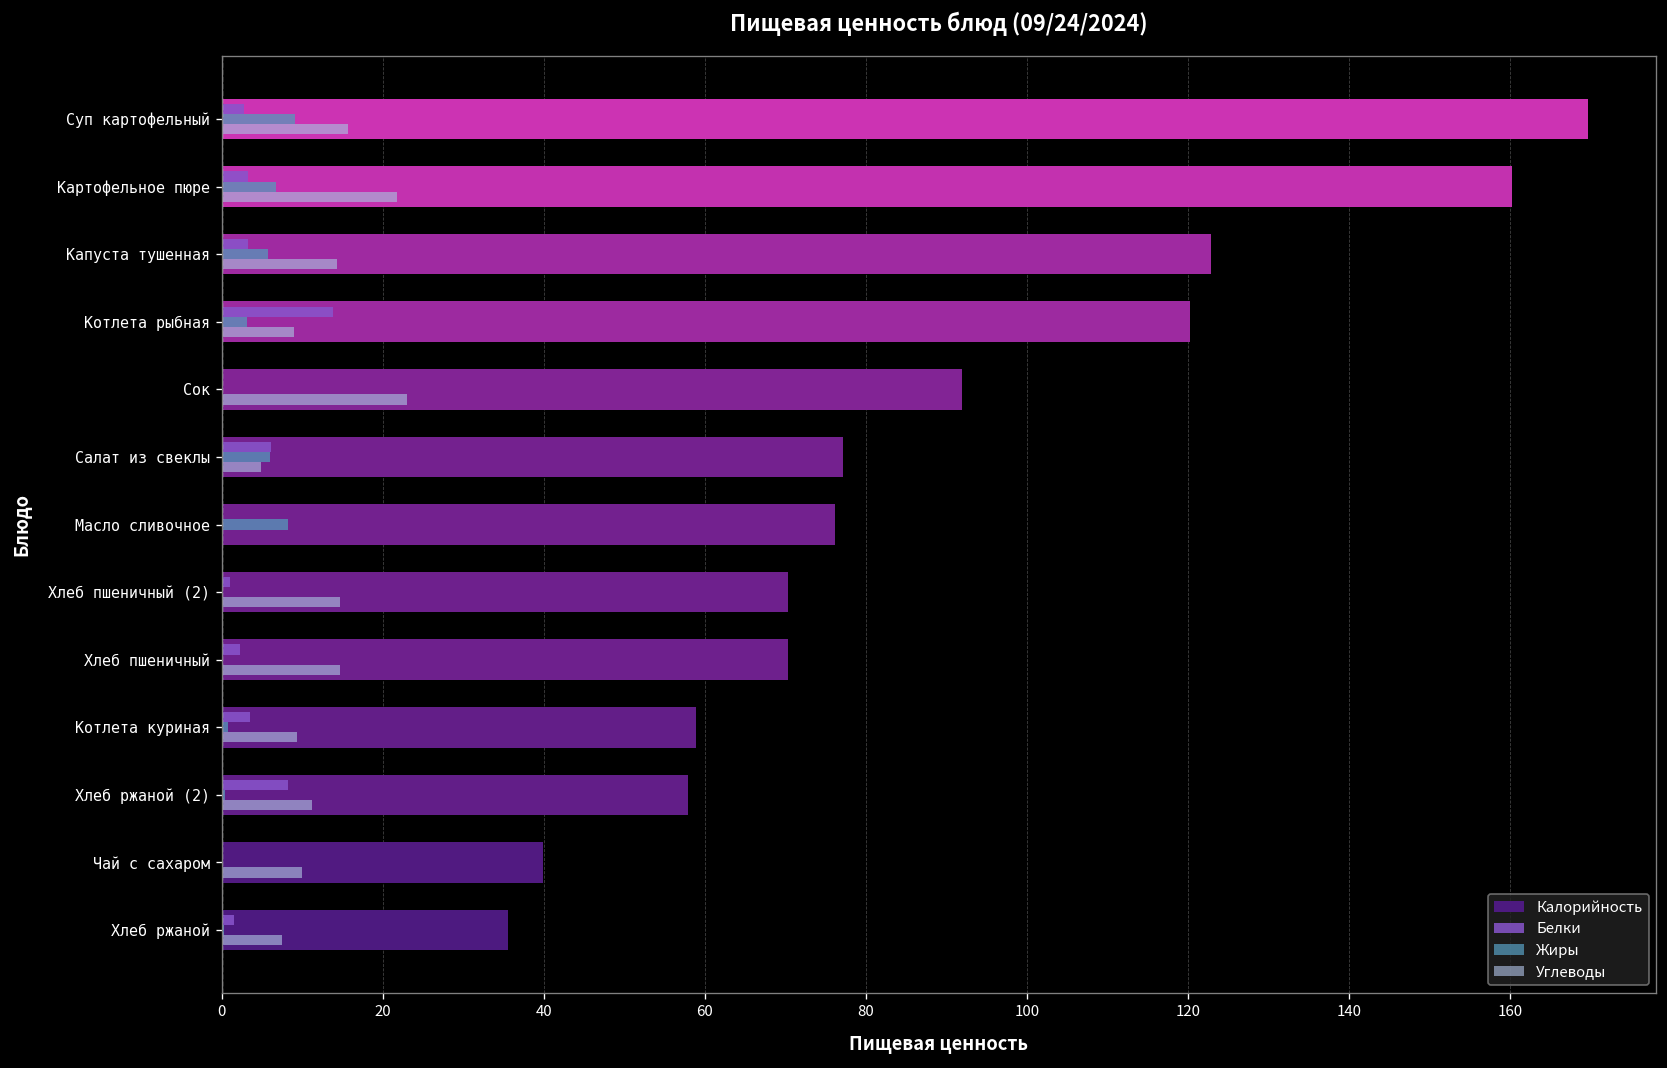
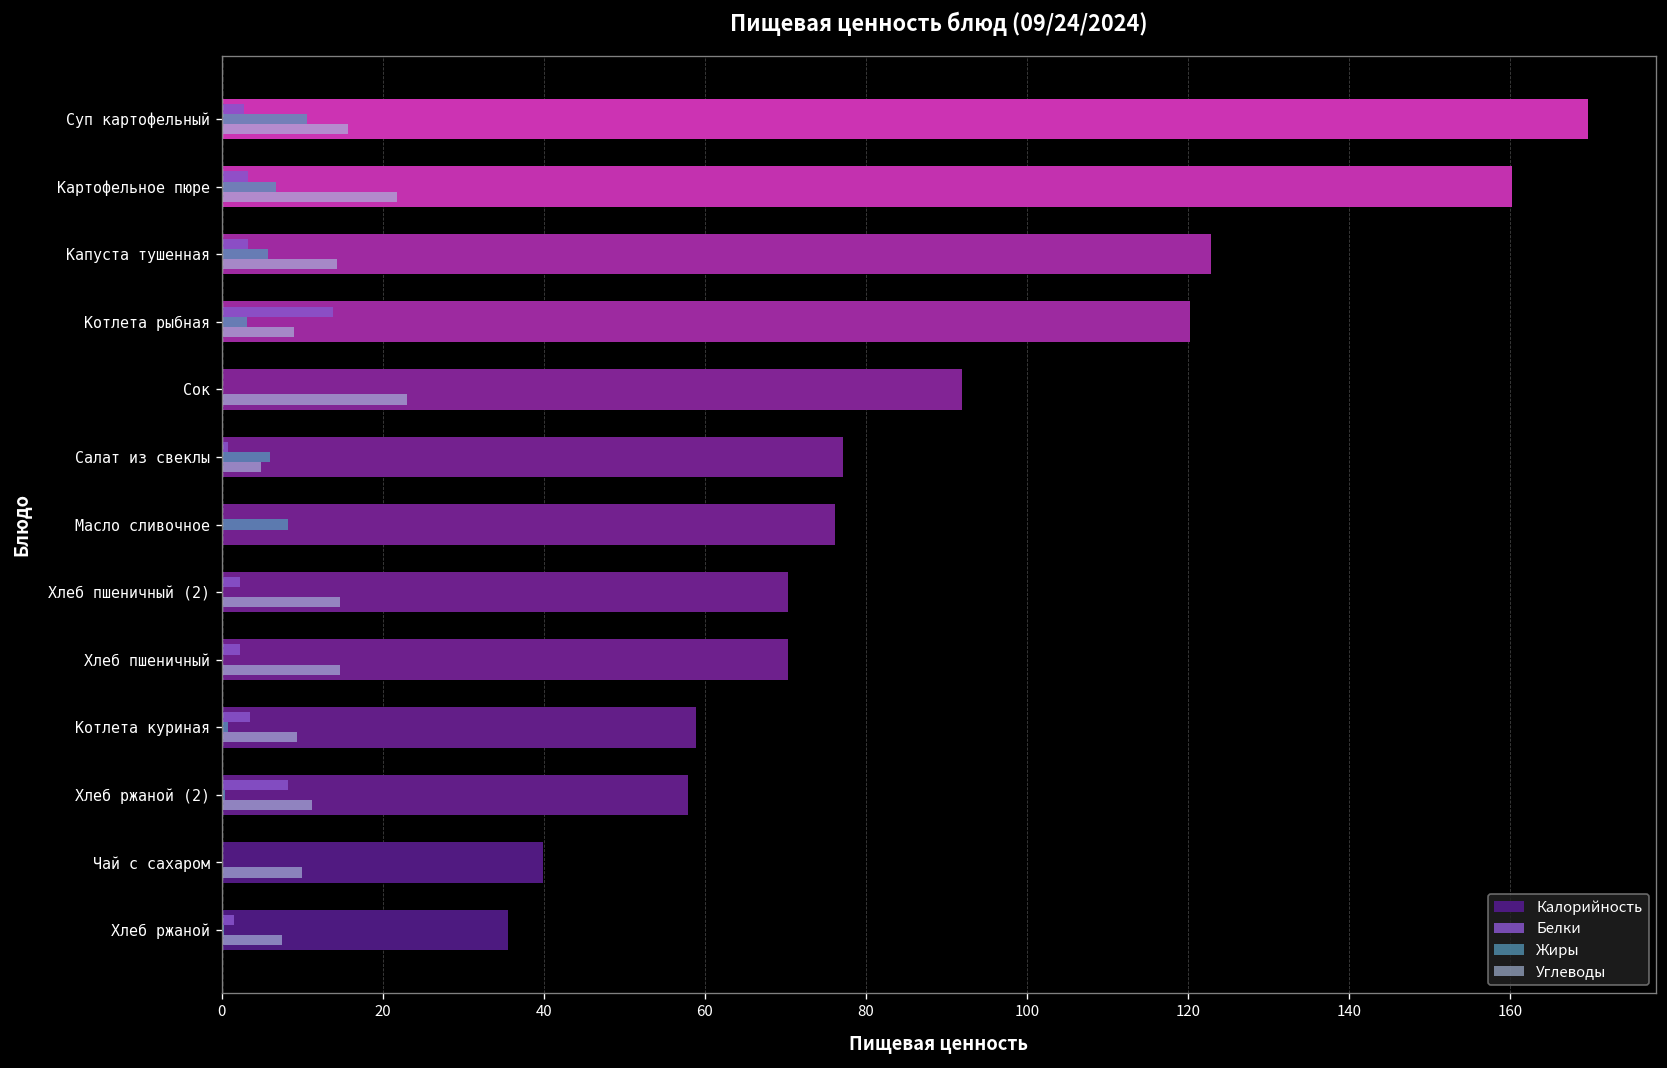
Жиры, Суп картофельный: 9 -> 11
Белки, Салат из свеклы: 6 -> 1
Белки, Хлеб пшеничный (2): 1 -> 2
